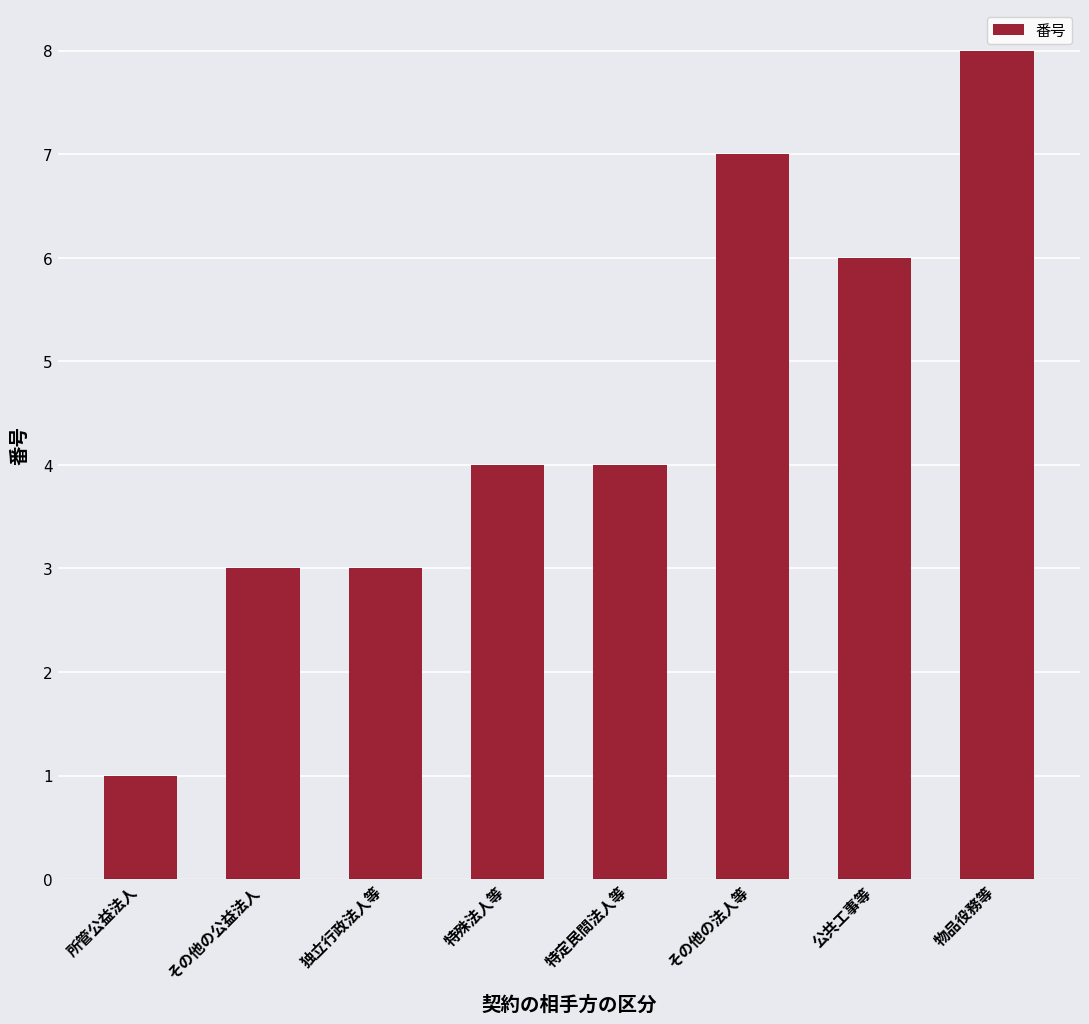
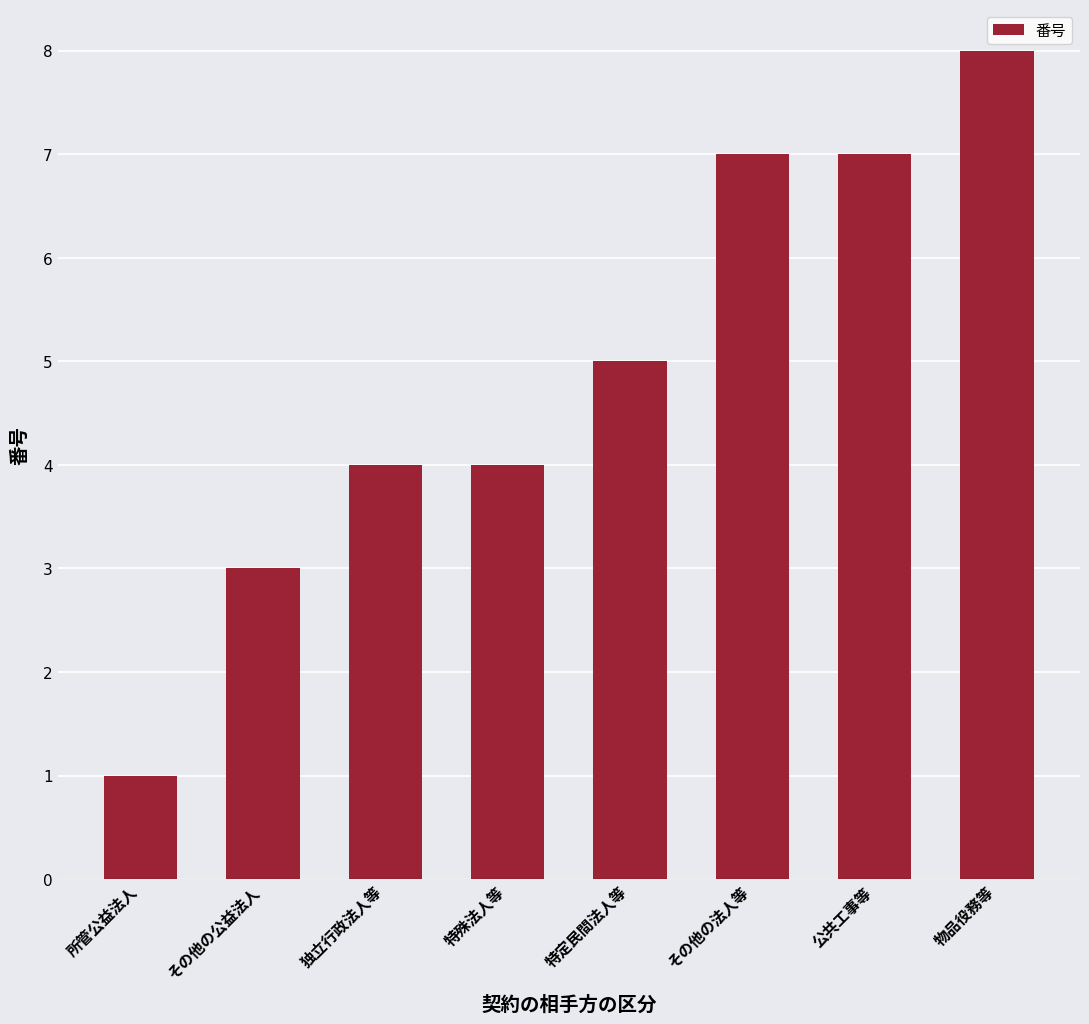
独立行政法人等: 3 -> 4
特定民間法人等: 4 -> 5
公共工事等: 6 -> 7
